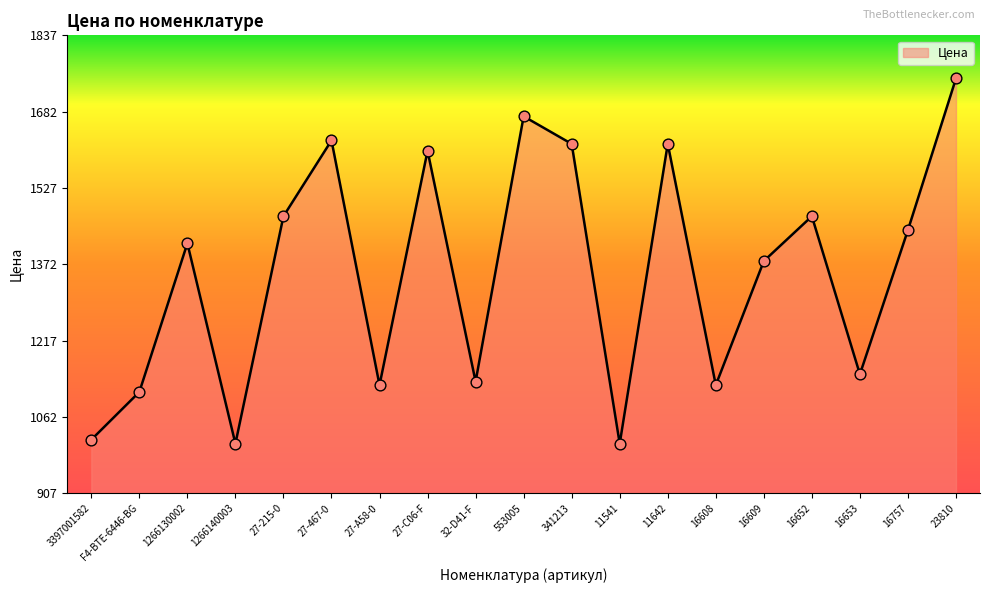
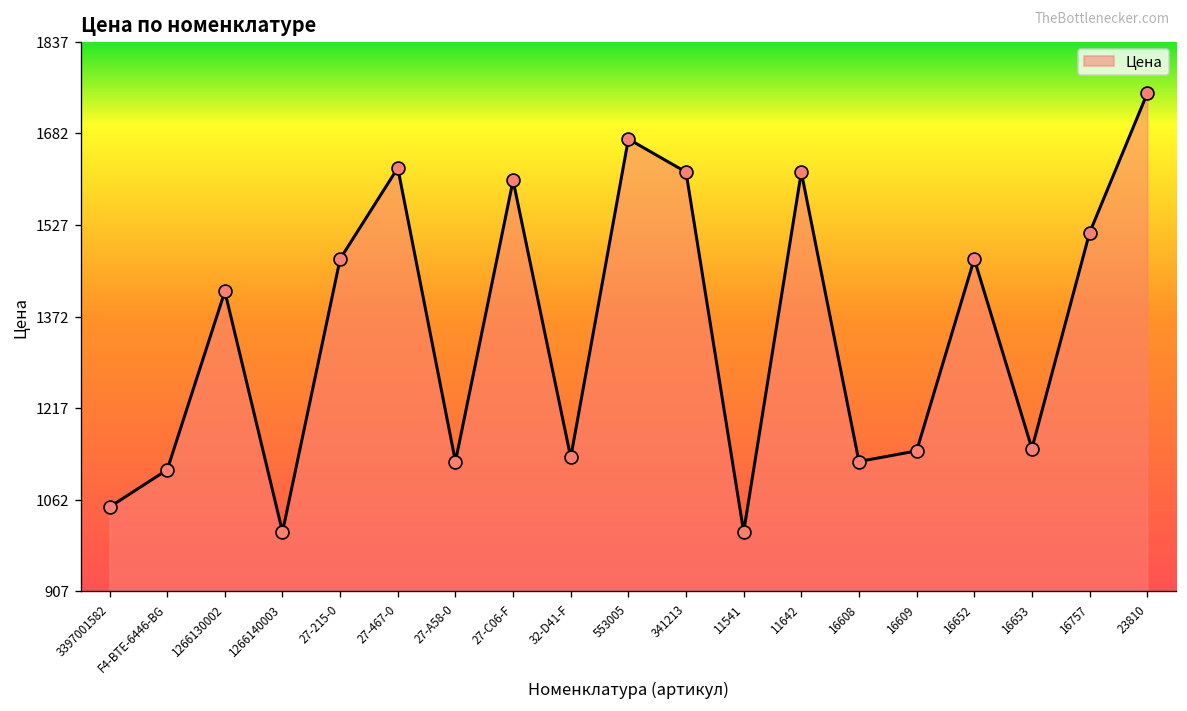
3397001582: 1020 -> 1050
16609: 1380 -> 1150
16757: 1440 -> 1510
